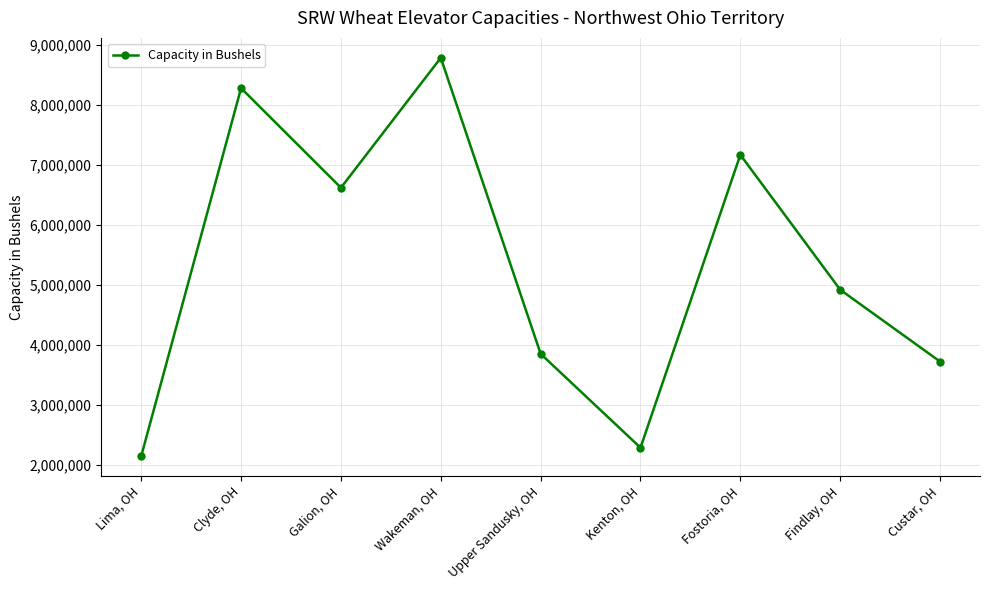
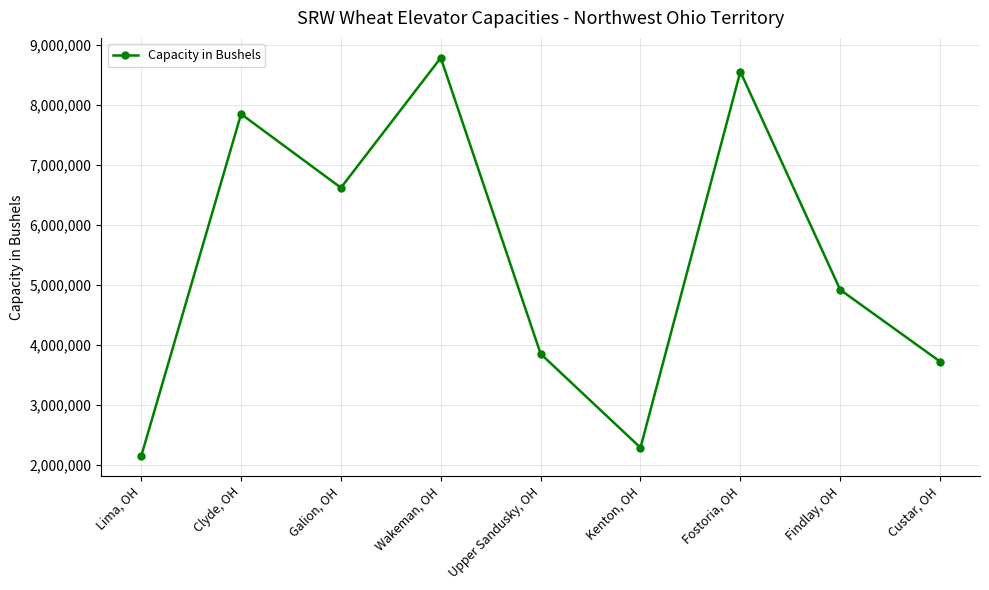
Clyde, OH: 8,300,000 -> 7,800,000
Fostoria, OH: 7,200,000 -> 8,600,000
